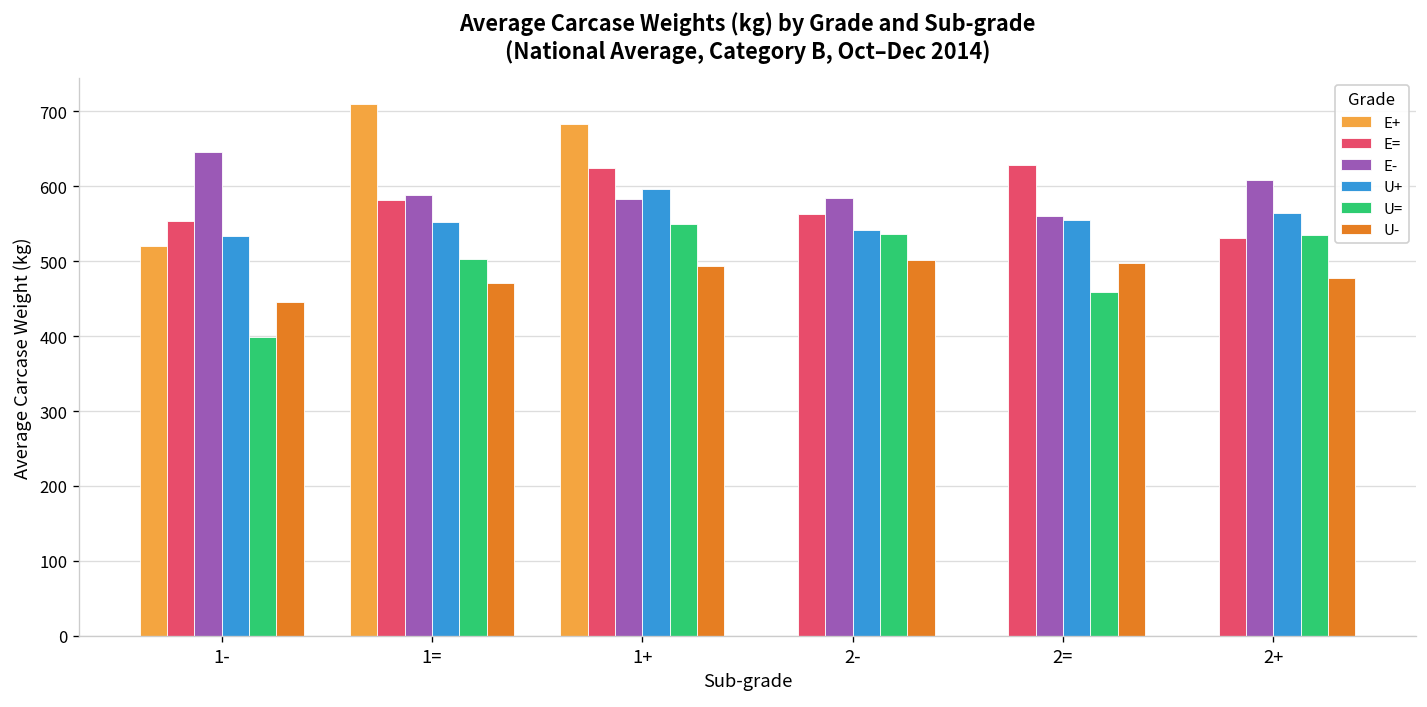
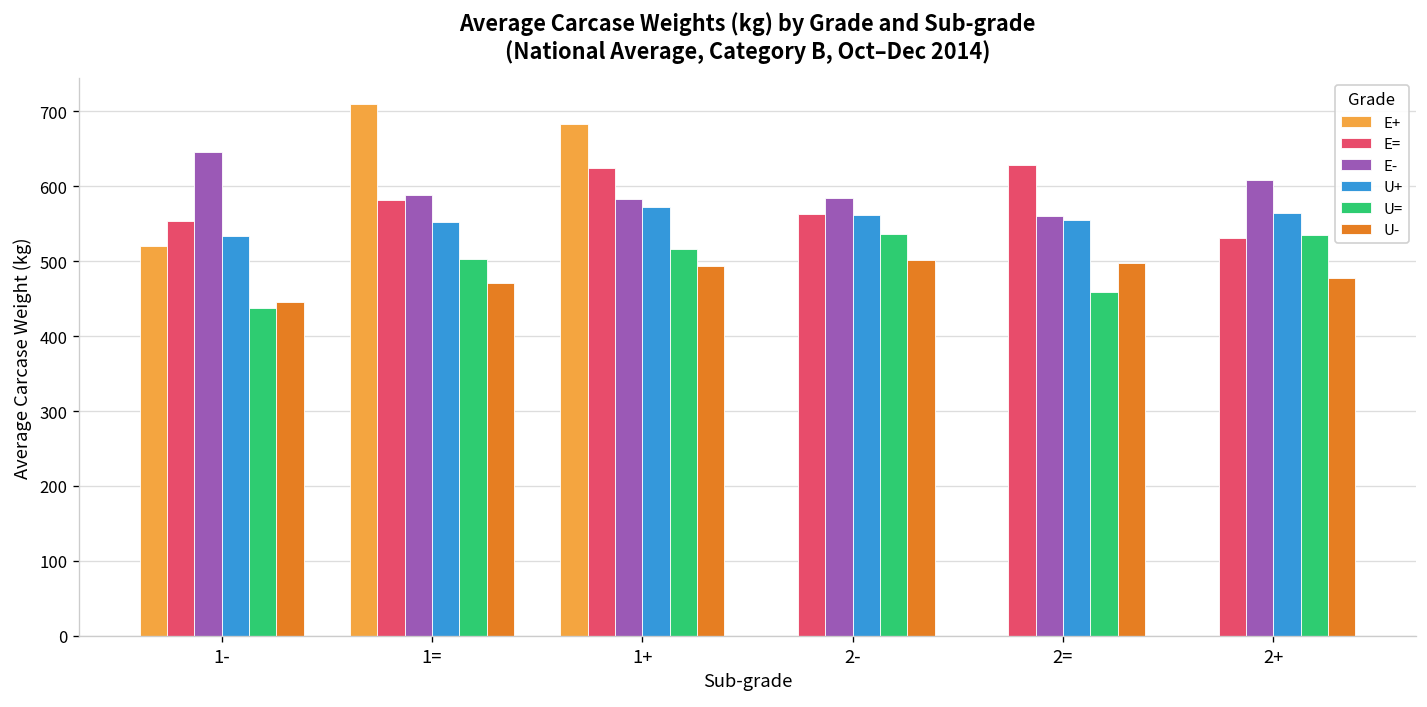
U=, 1-: 400 -> 440
U+, 1+: 600 -> 570
U=, 1+: 550 -> 520
U+, 2-: 540 -> 560
